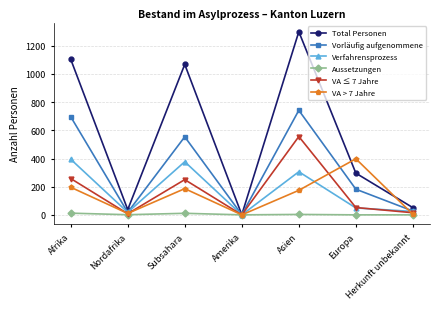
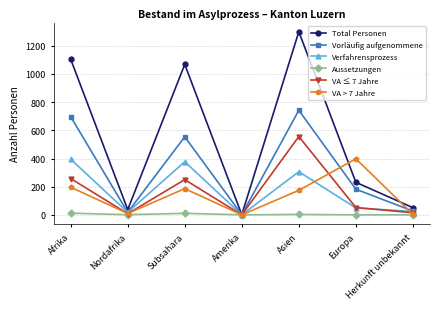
Total Personen, Europa: 300 -> 230
